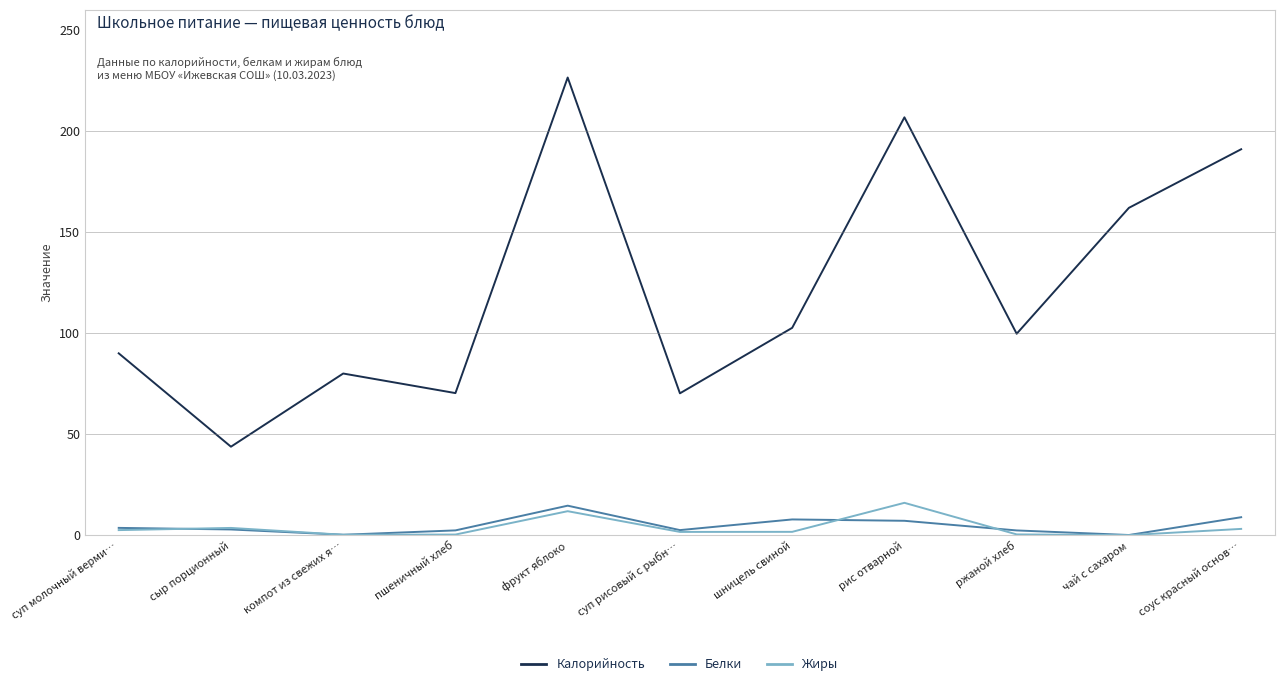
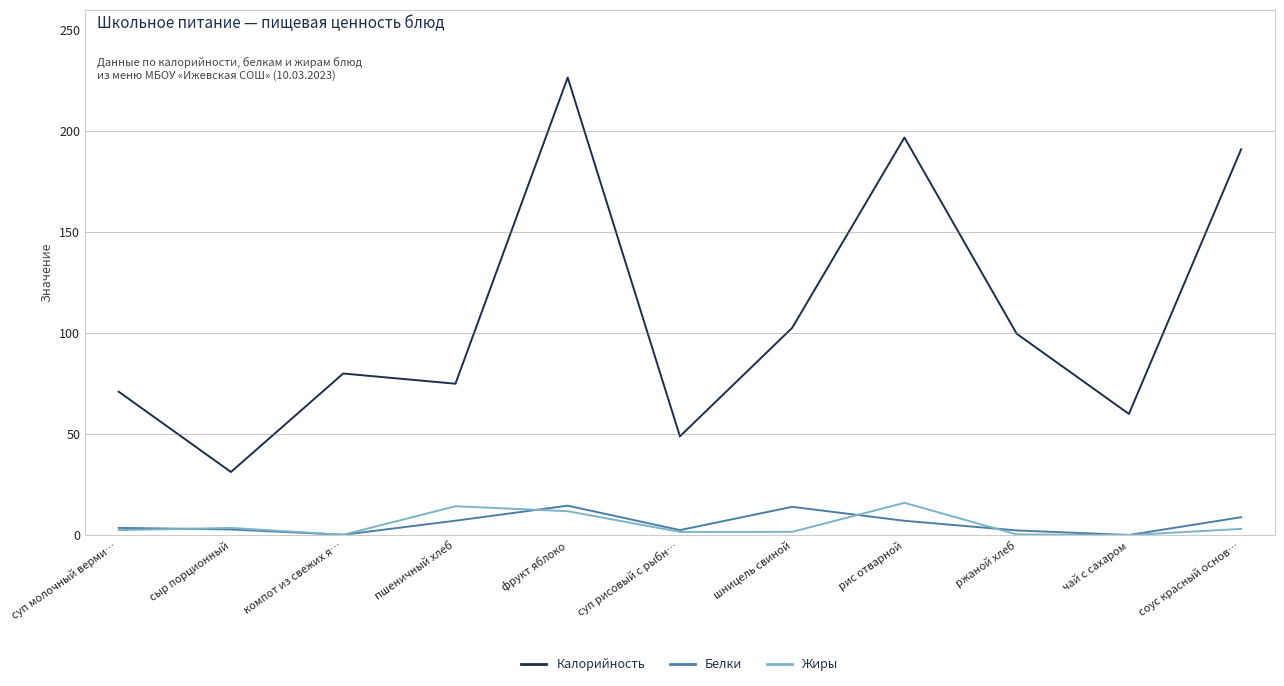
Калорийность, суп молочный верми…: 90 -> 71
Калорийность, сыр порционный: 44 -> 31
Калорийность, пшеничный хлеб: 70 -> 75
Белки, пшеничный хлеб: 2 -> 7
Жиры, пшеничный хлеб: 0 -> 14
Калорийность, суп рисовый с рыбн…: 70 -> 49
Белки, шницель свиной: 8 -> 14
Калорийность, рис отварной: 207 -> 197
Калорийность, чай с сахаром: 162 -> 60
